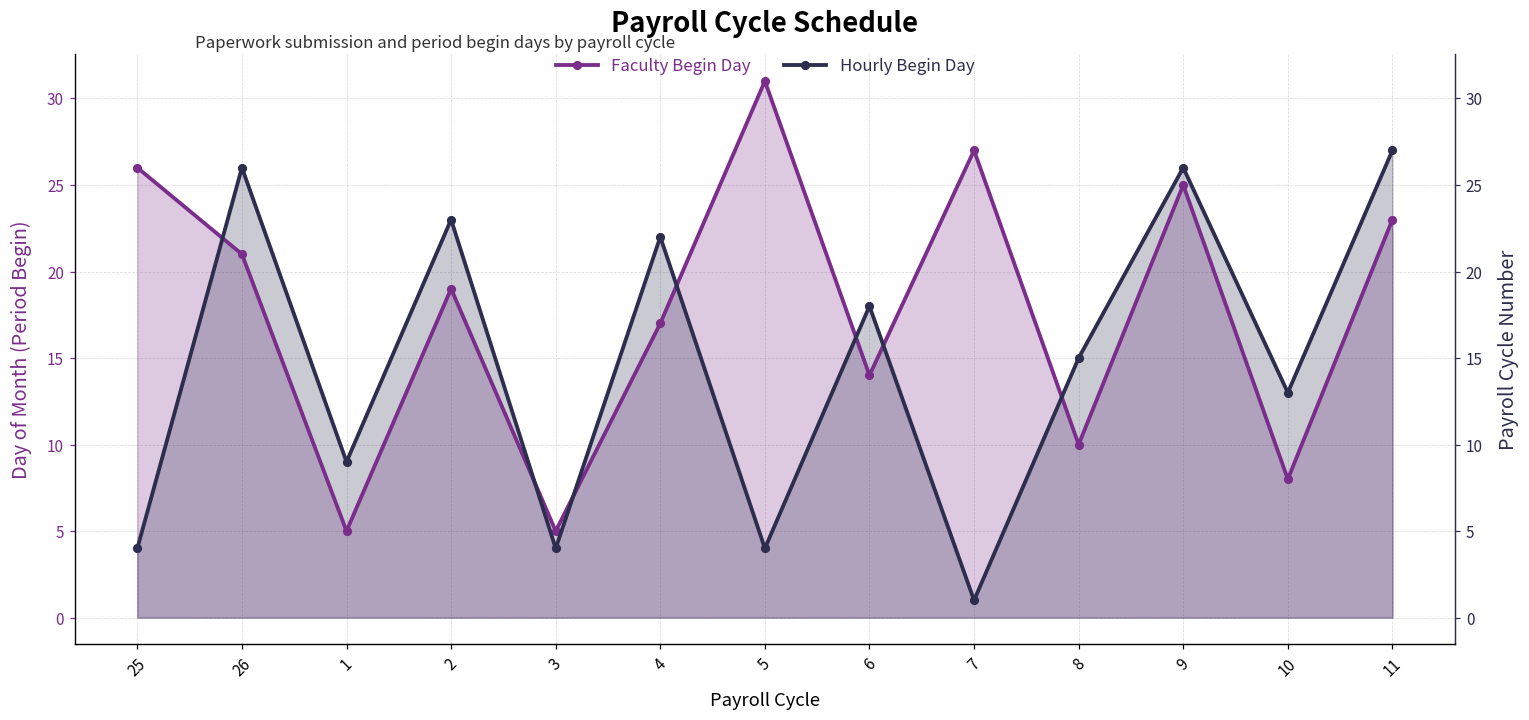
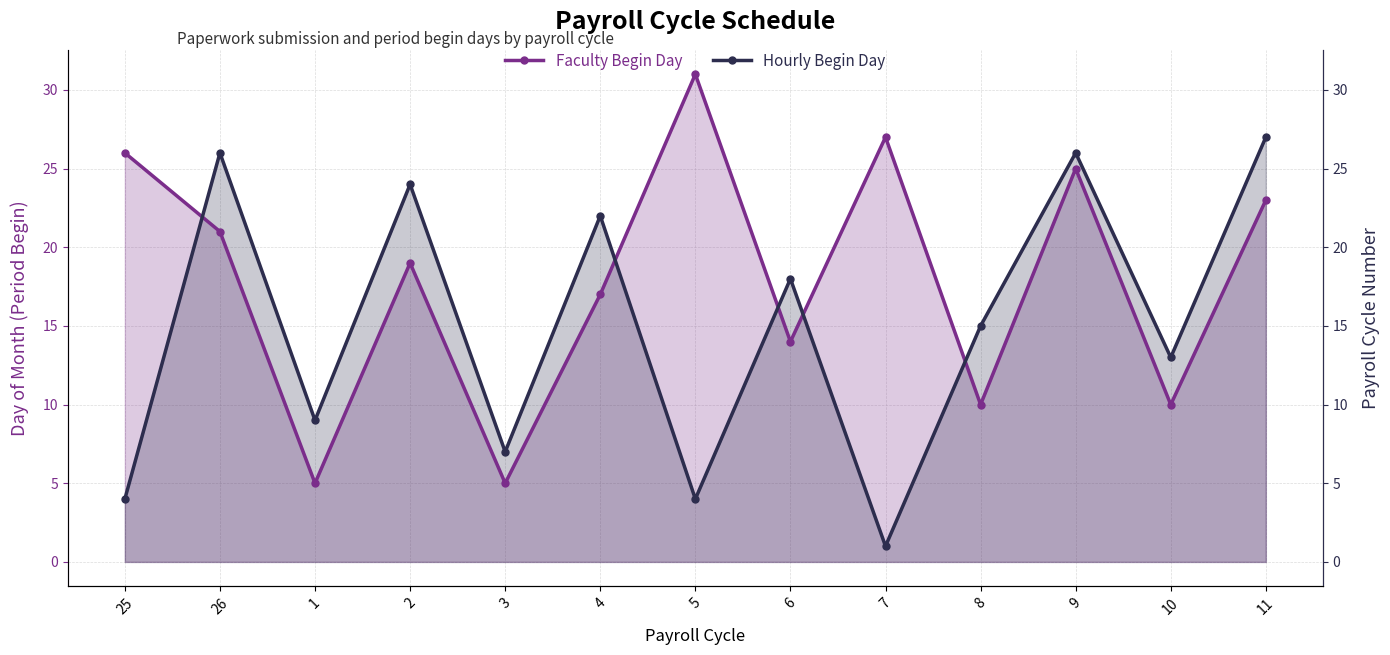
Hourly Begin Day, 2: 23 -> 24
Hourly Begin Day, 3: 4 -> 7
Faculty Begin Day, 10: 8 -> 10
